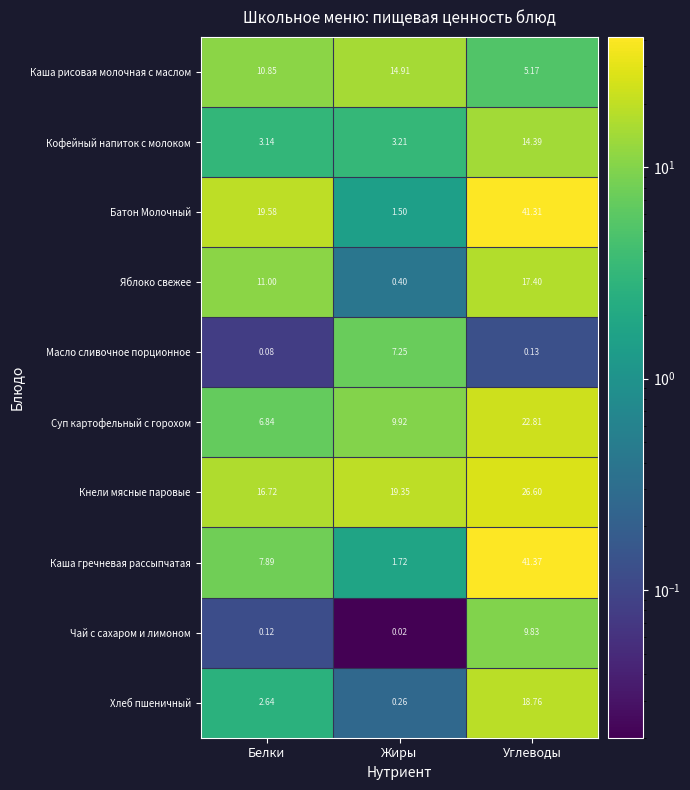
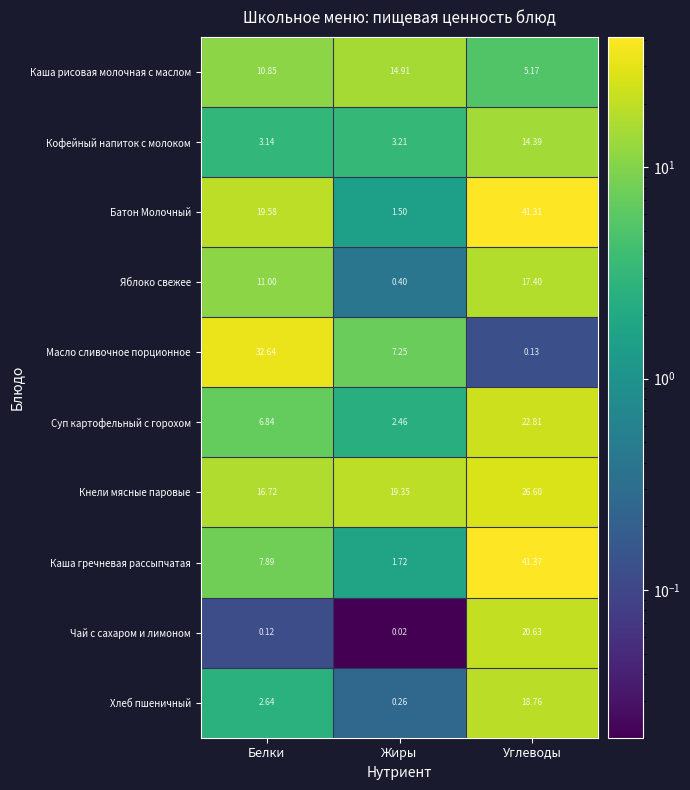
Масло сливочное порционное, Белки: 0.08 -> 32.64
Суп картофельный с горохом, Жиры: 9.92 -> 2.46
Чай с сахаром и лимоном, Углеводы: 9.83 -> 20.63
